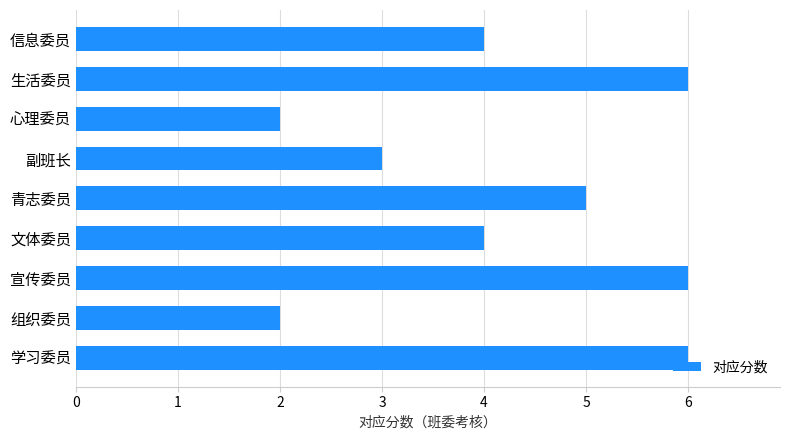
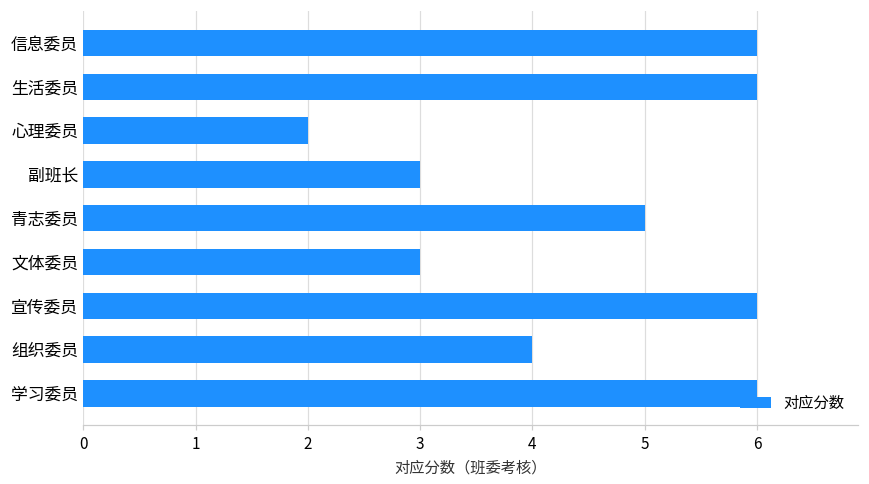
信息委员: 4 -> 6
文体委员: 4 -> 3
组织委员: 2 -> 4
